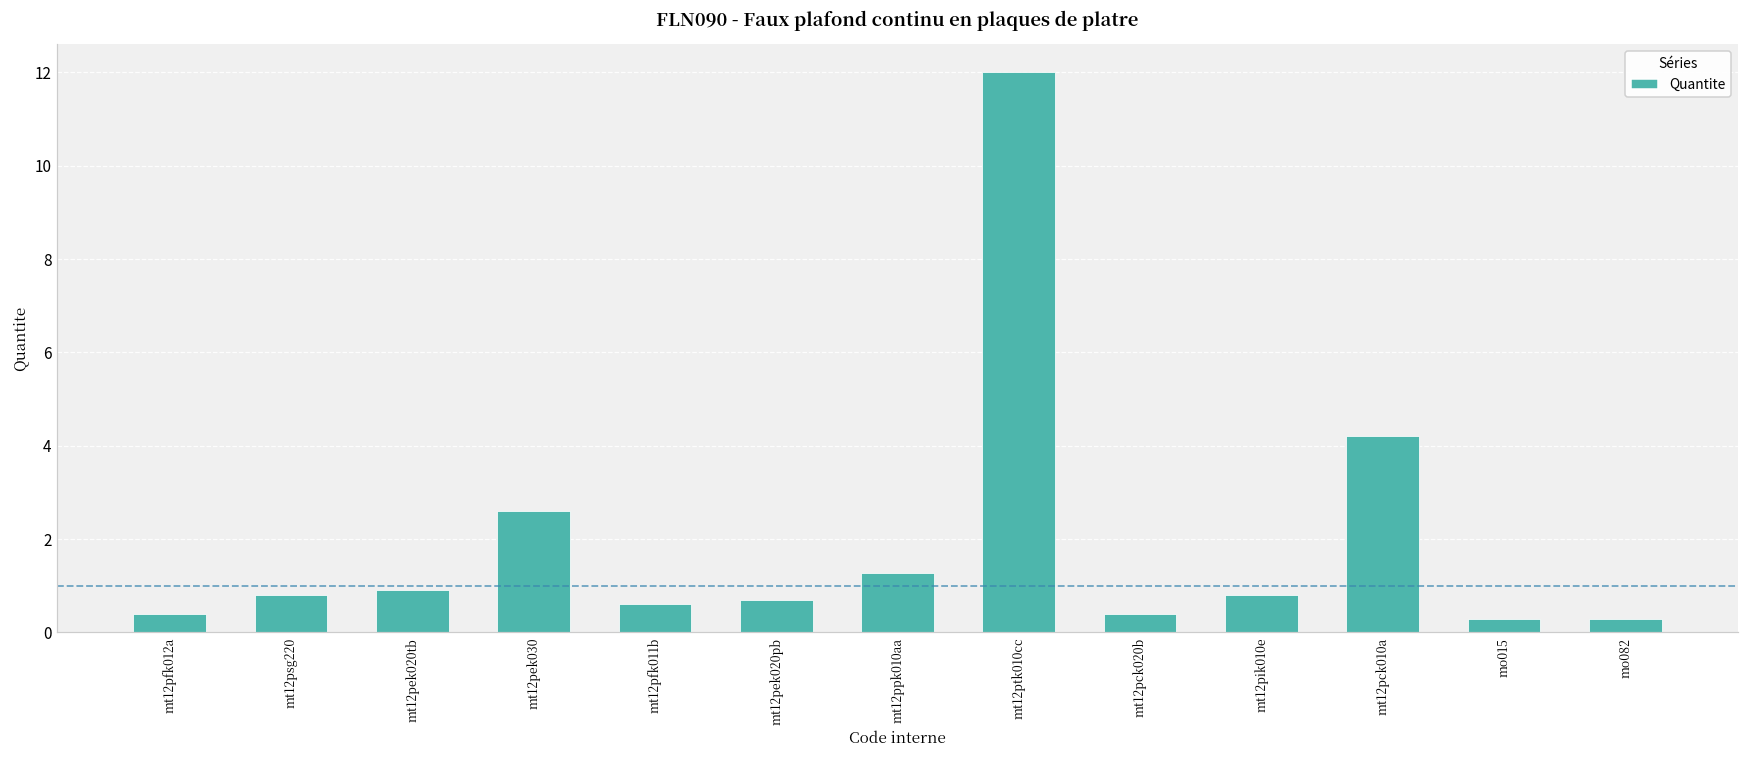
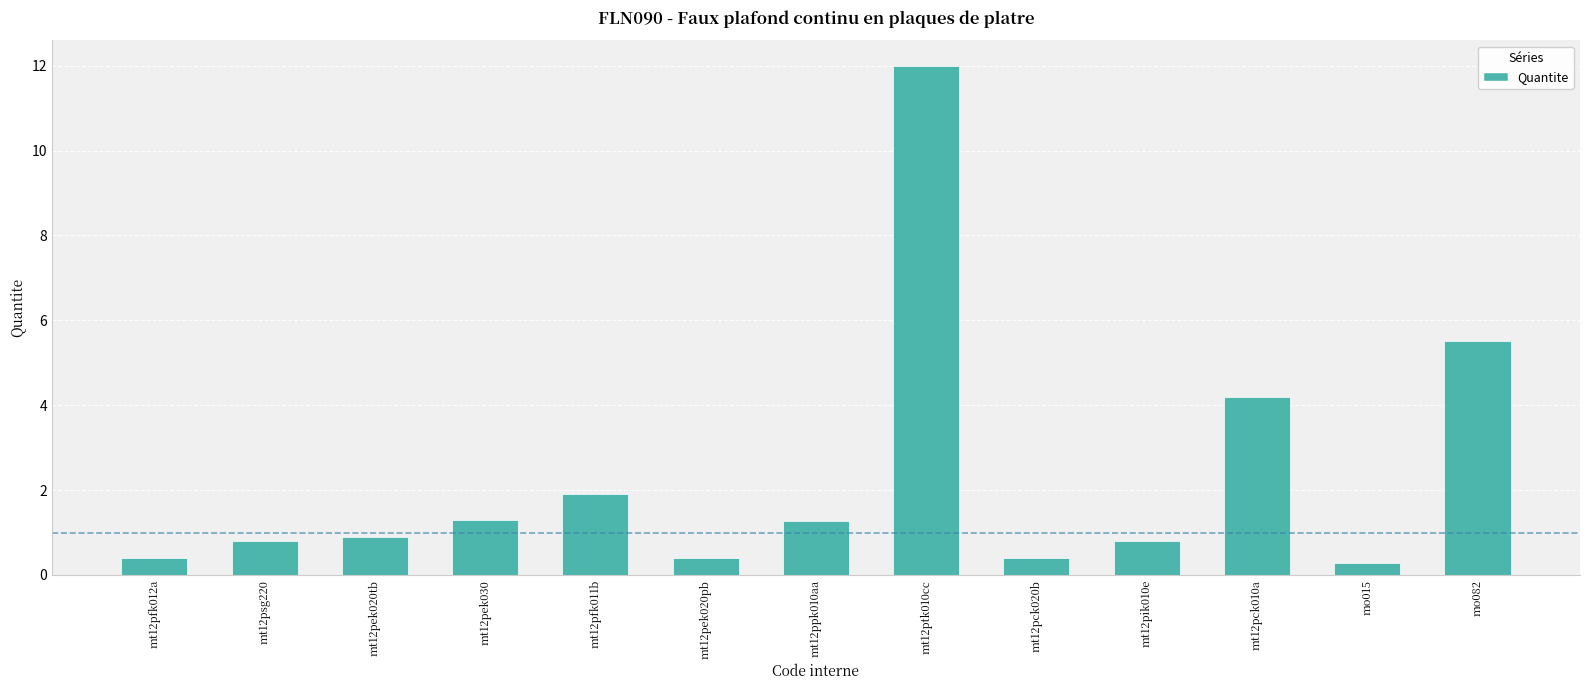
mt12pek030: 2.6 -> 1.3
mt12pfk011b: 0.6 -> 1.9
mt12pek020pb: 0.7 -> 0.4
mo082: 0.3 -> 5.5
